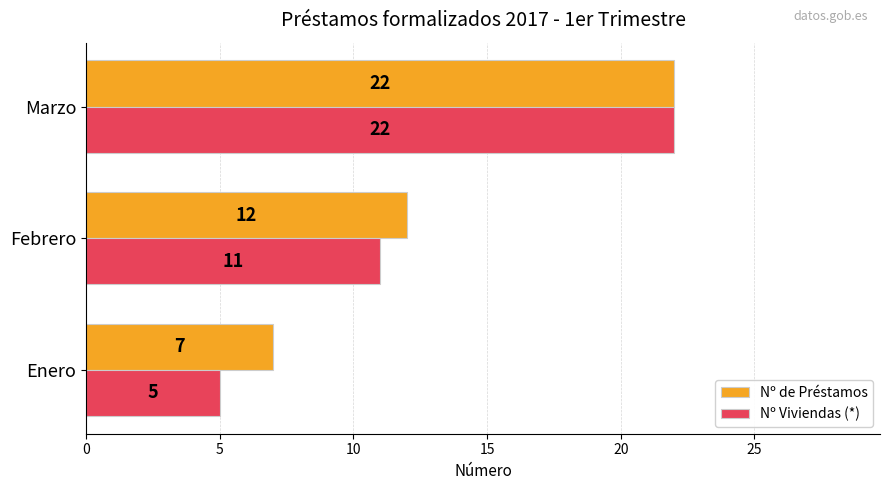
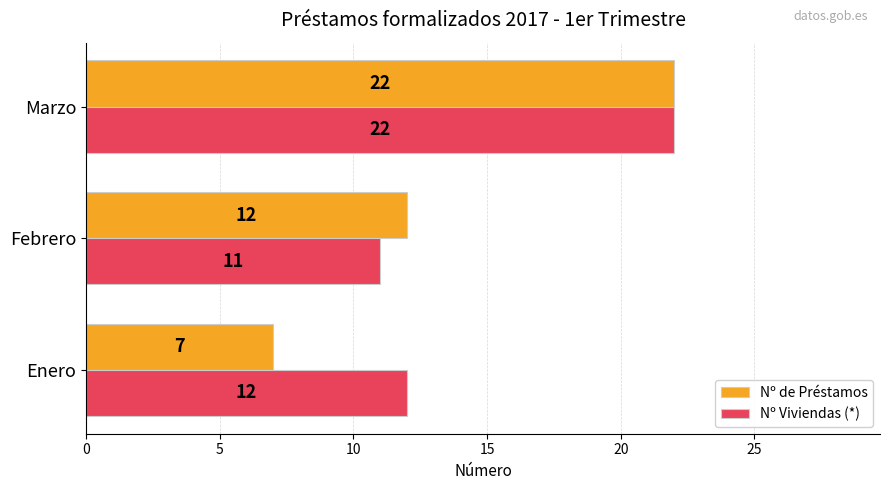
Nº Viviendas (*), Enero: 5 -> 12
